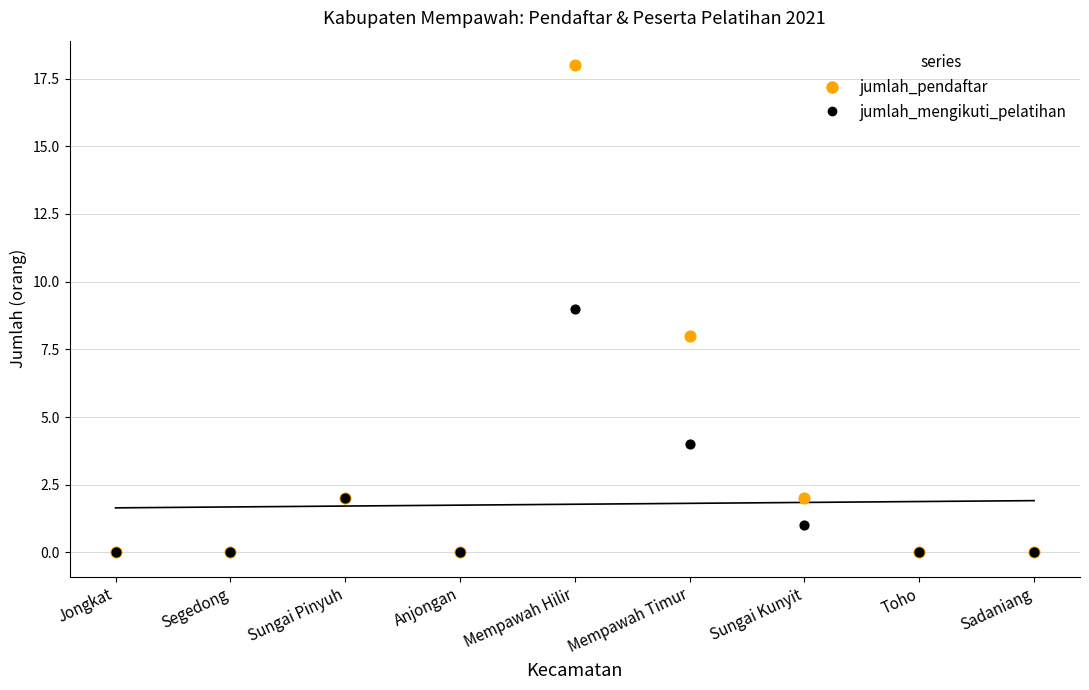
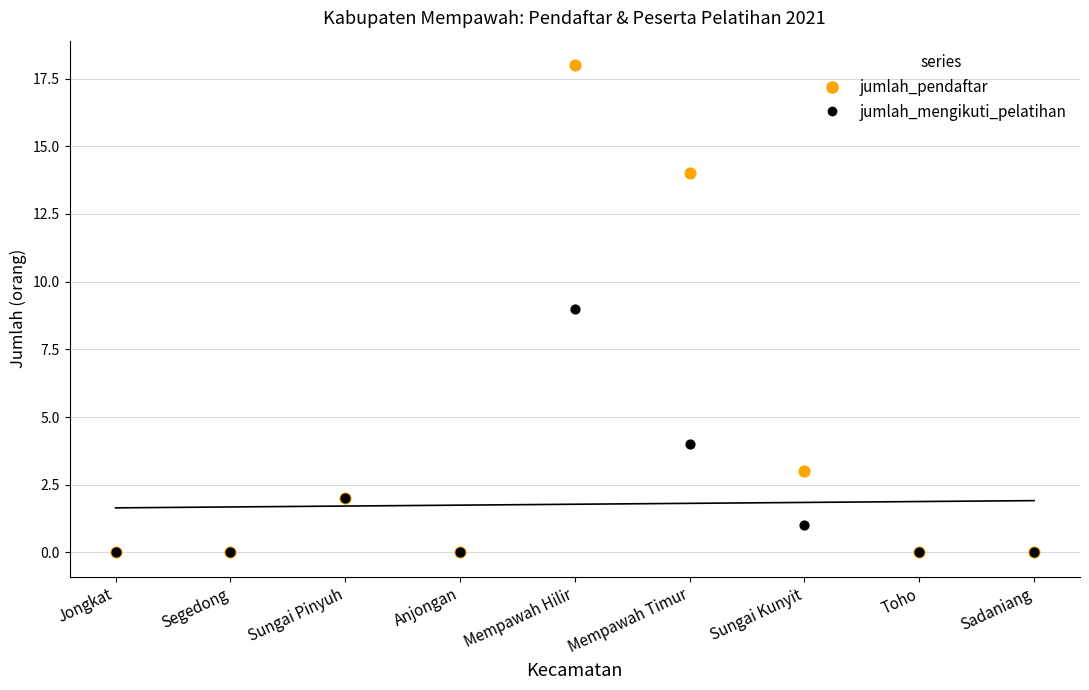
jumlah_pendaftar, Mempawah Timur: 8 -> 14
jumlah_pendaftar, Sungai Kunyit: 2 -> 3
